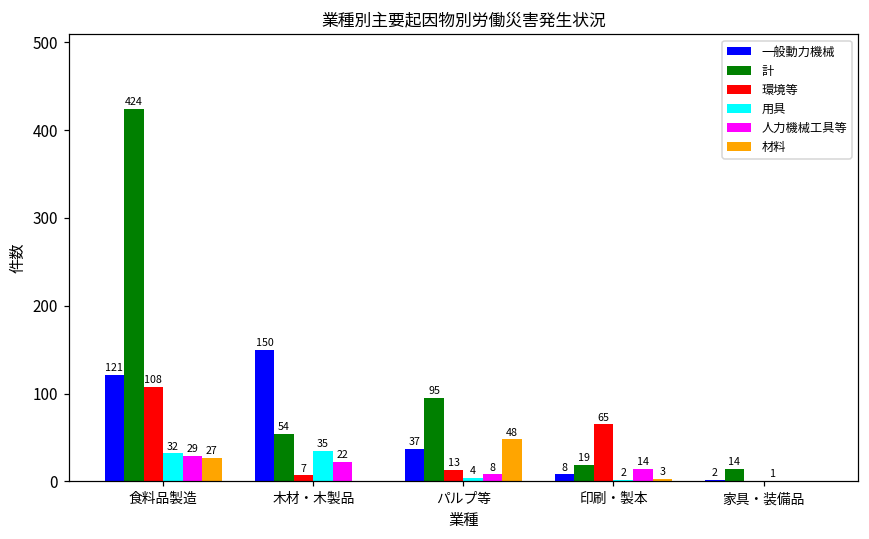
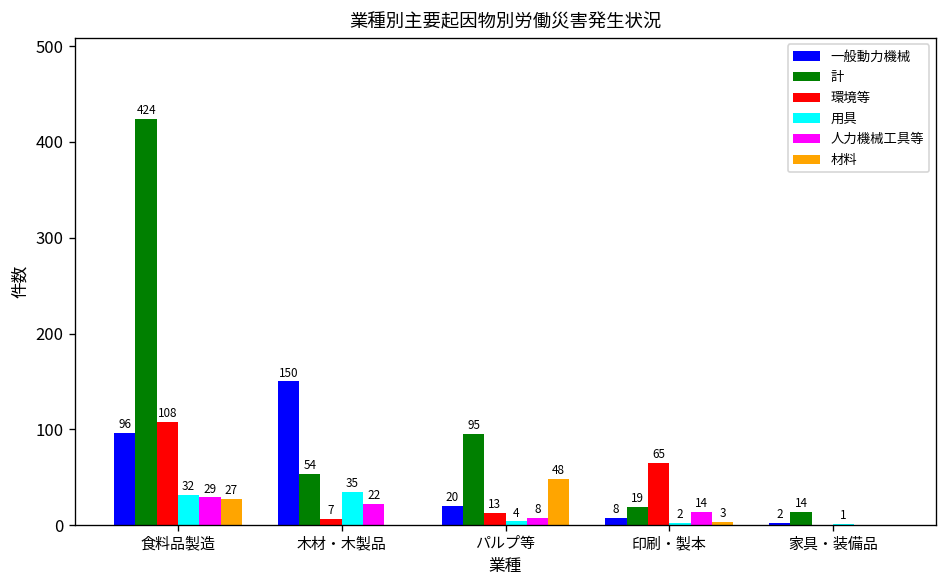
一般動力機械, 食料品製造: 121 -> 96
一般動力機械, パルプ等: 37 -> 20
